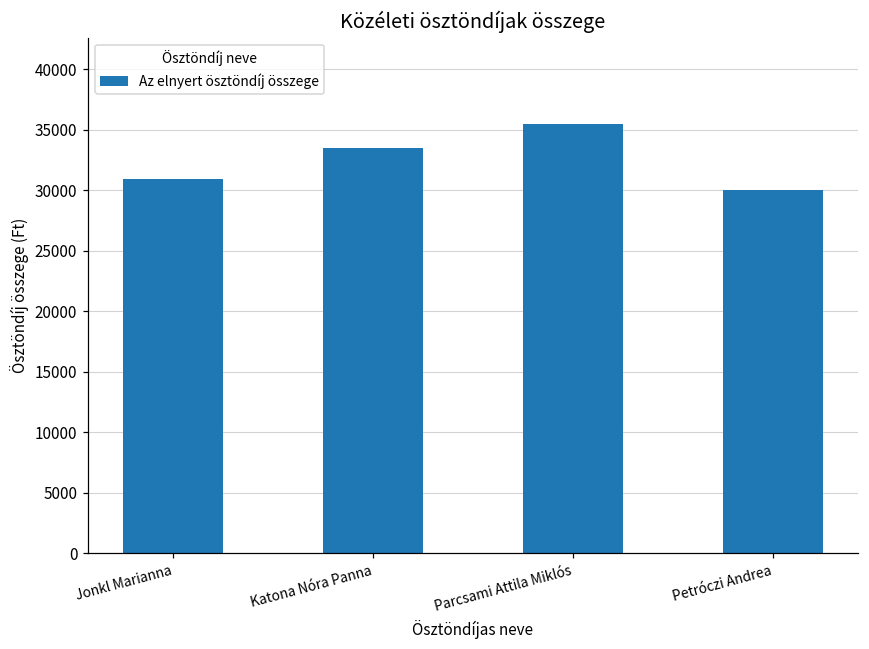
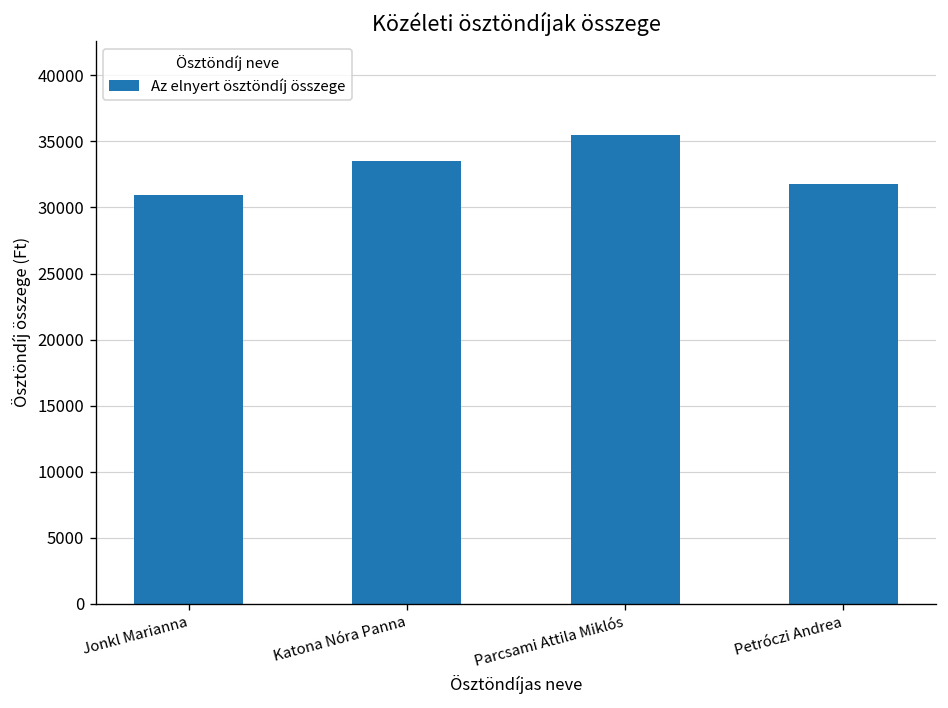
Petróczi Andrea: 30000 -> 31800
